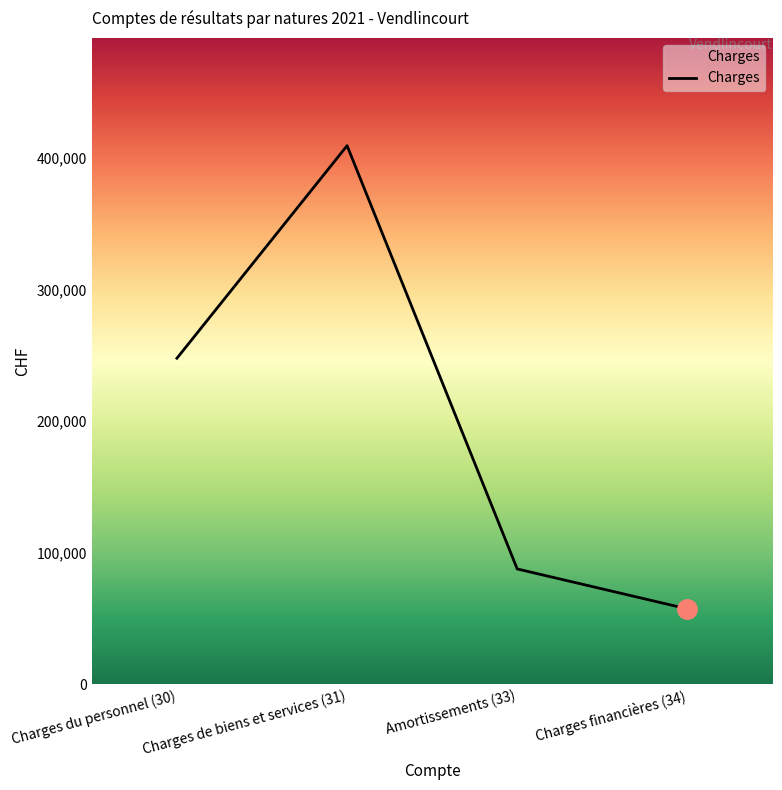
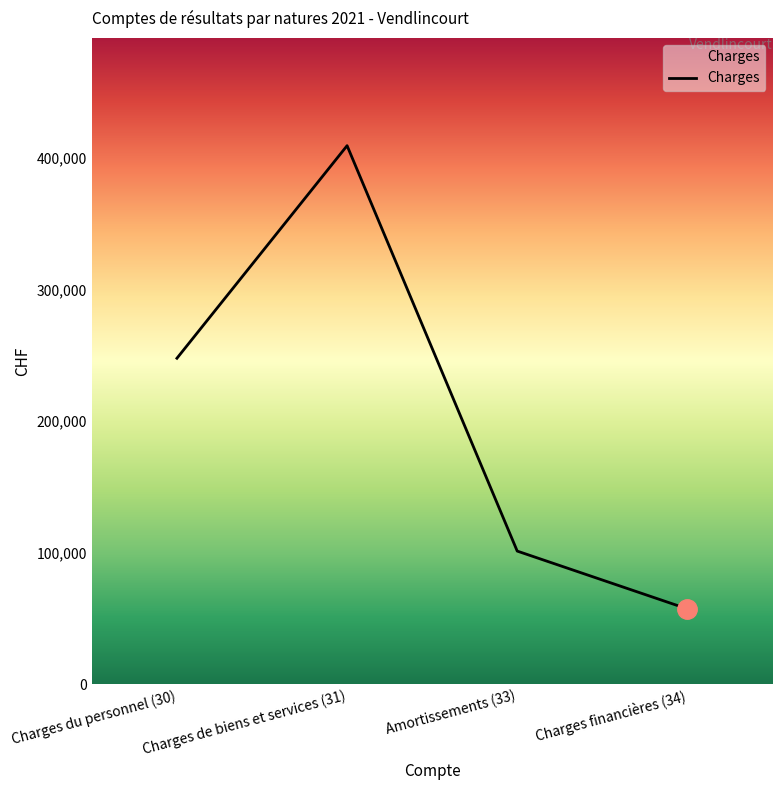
Charges, Amortissements (33): 88,000 -> 101,000
